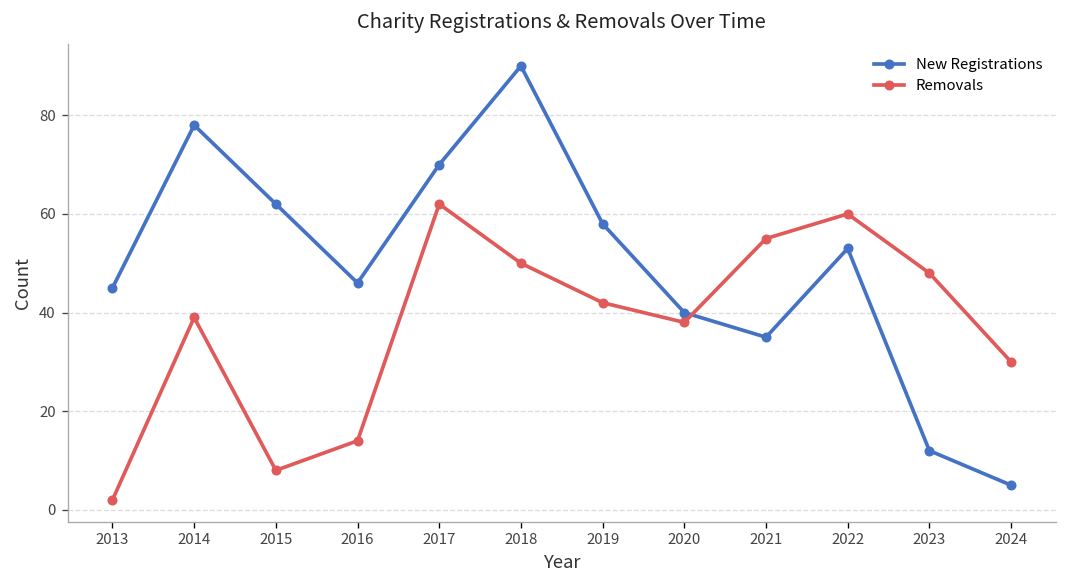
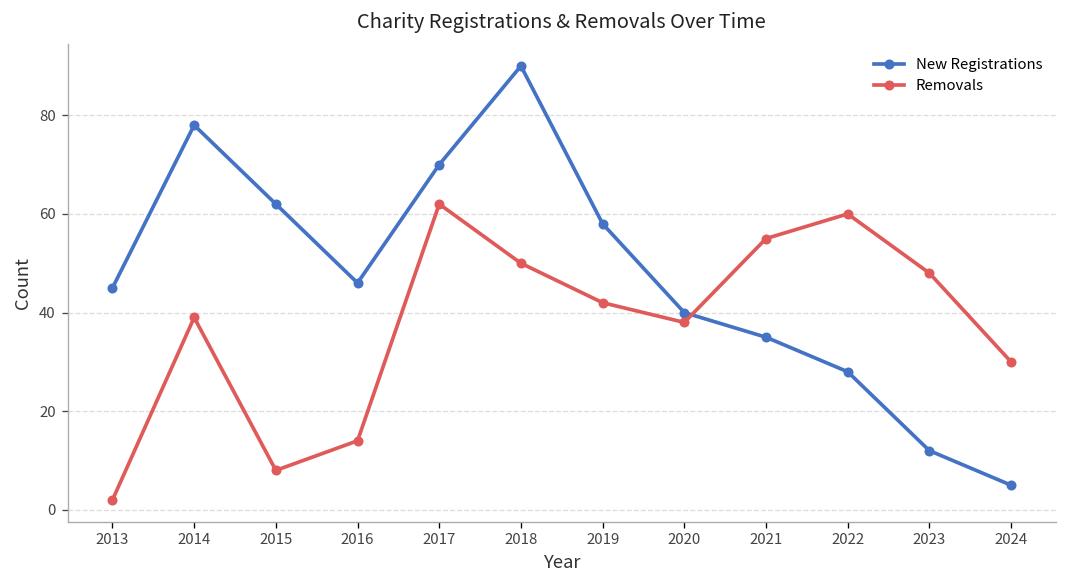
New Registrations, 2022: 53 -> 28
